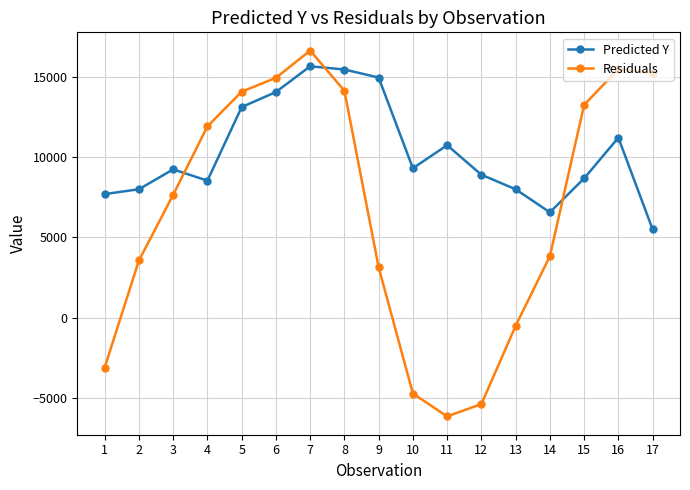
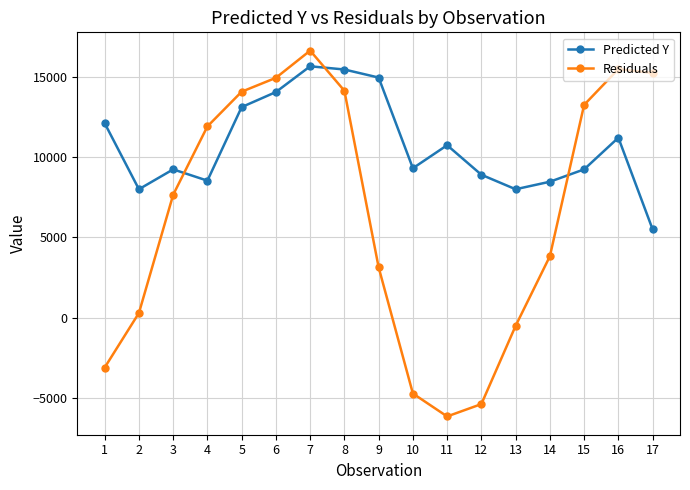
Predicted Y, 1: 7700 -> 12100
Residuals, 2: 3600 -> 300
Predicted Y, 14: 6600 -> 8500
Predicted Y, 15: 8700 -> 9200
